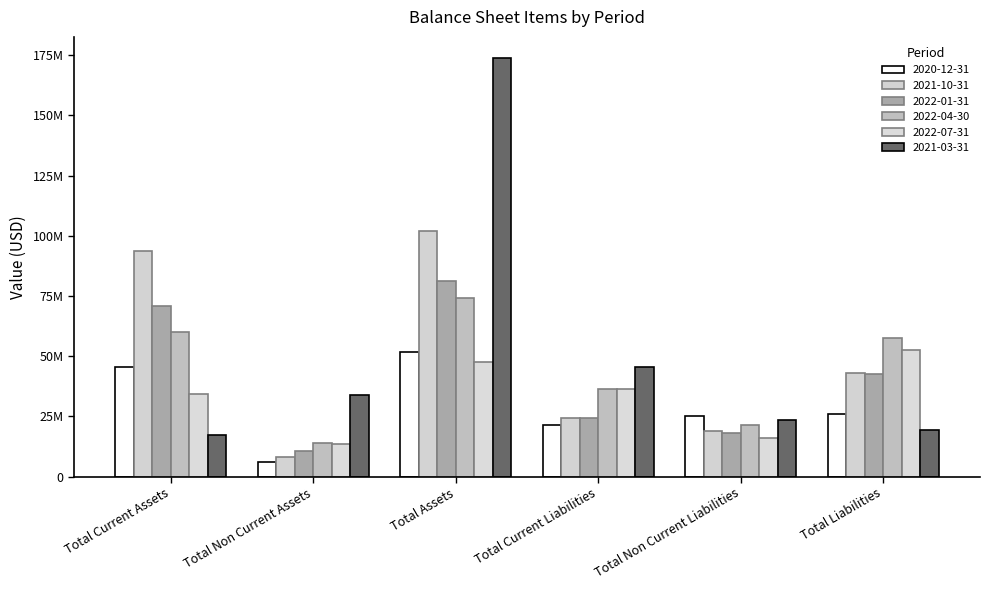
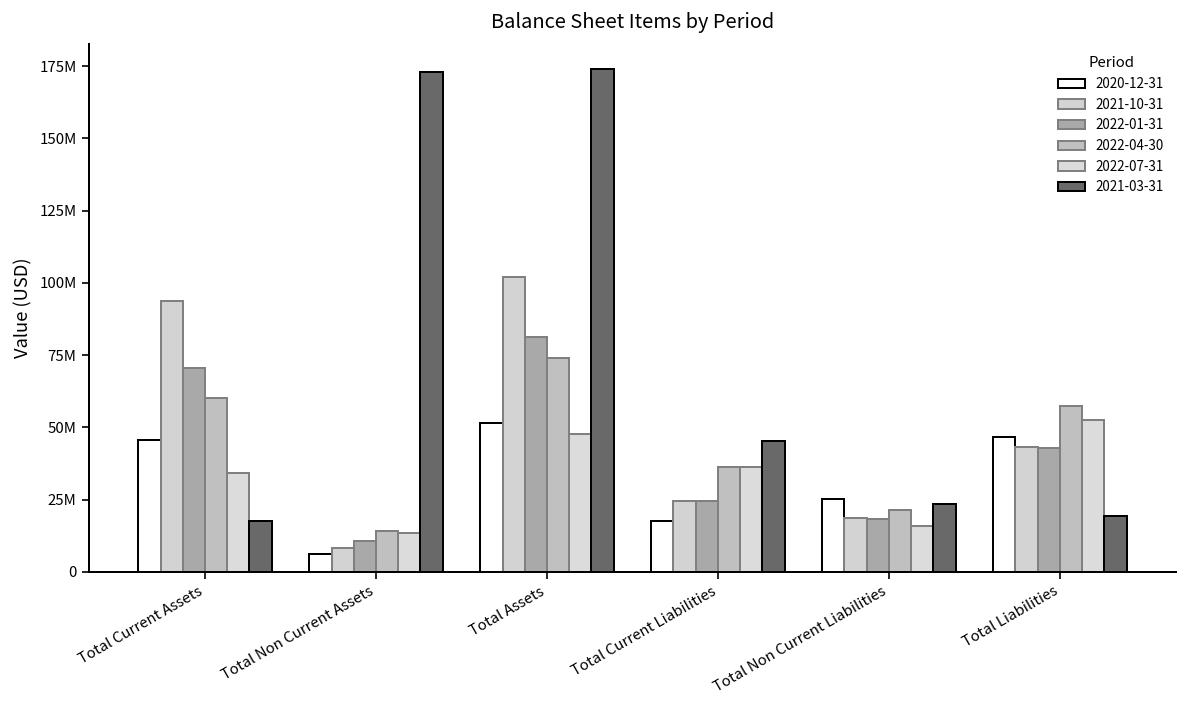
2021-03-31, Total Non Current Assets: 34000000 -> 173000000
2020-12-31, Total Current Liabilities: 21000000 -> 18000000
2020-12-31, Total Liabilities: 26000000 -> 47000000
